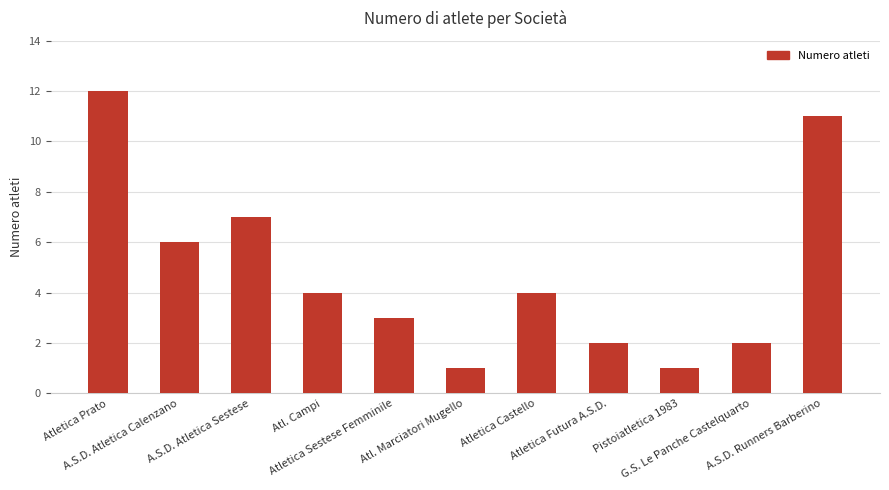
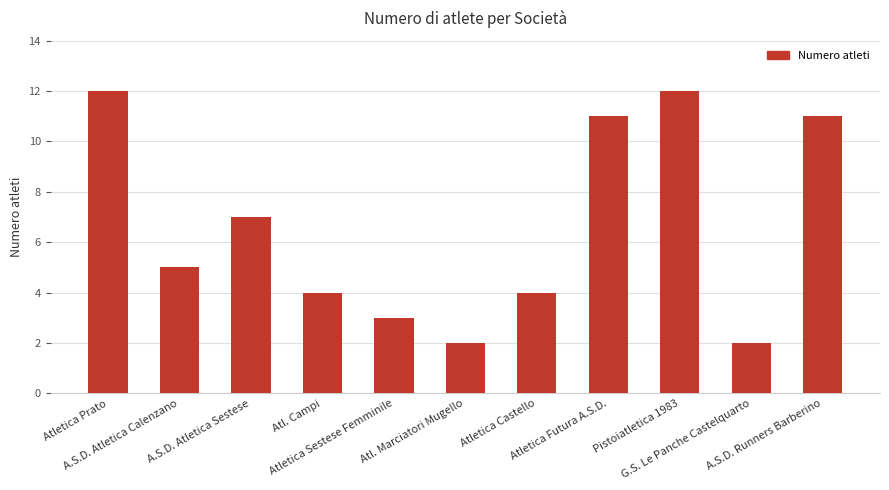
A.S.D. Atletica Calenzano: 6 -> 5
Atl. Marciatori Mugello: 1 -> 2
Atletica Futura A.S.D.: 2 -> 11
Pistoiatletica 1983: 1 -> 12
